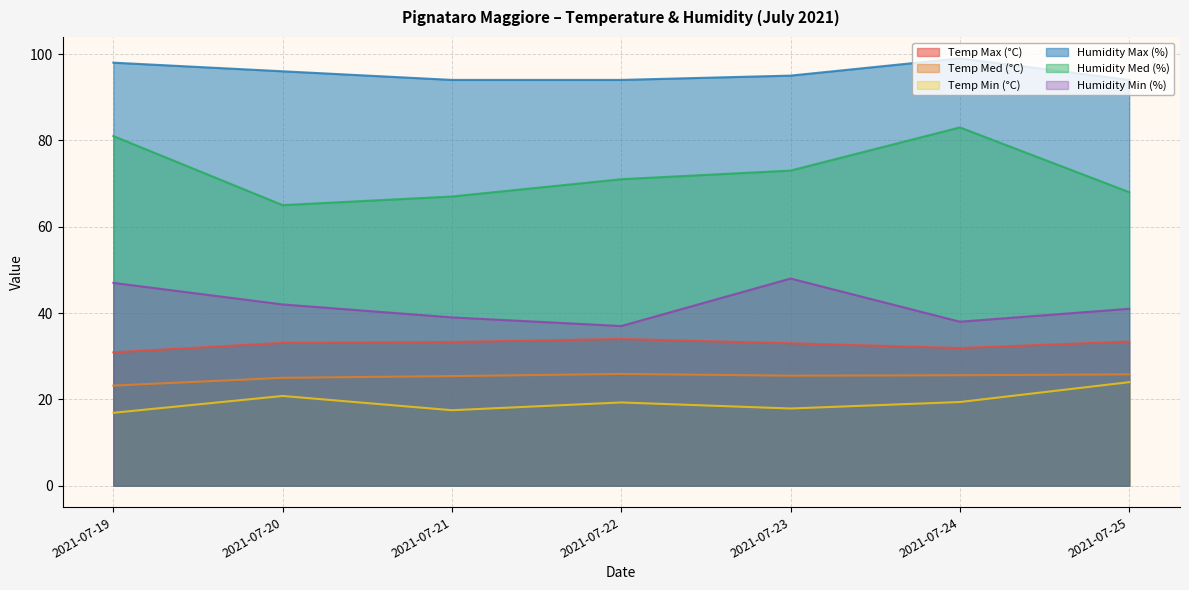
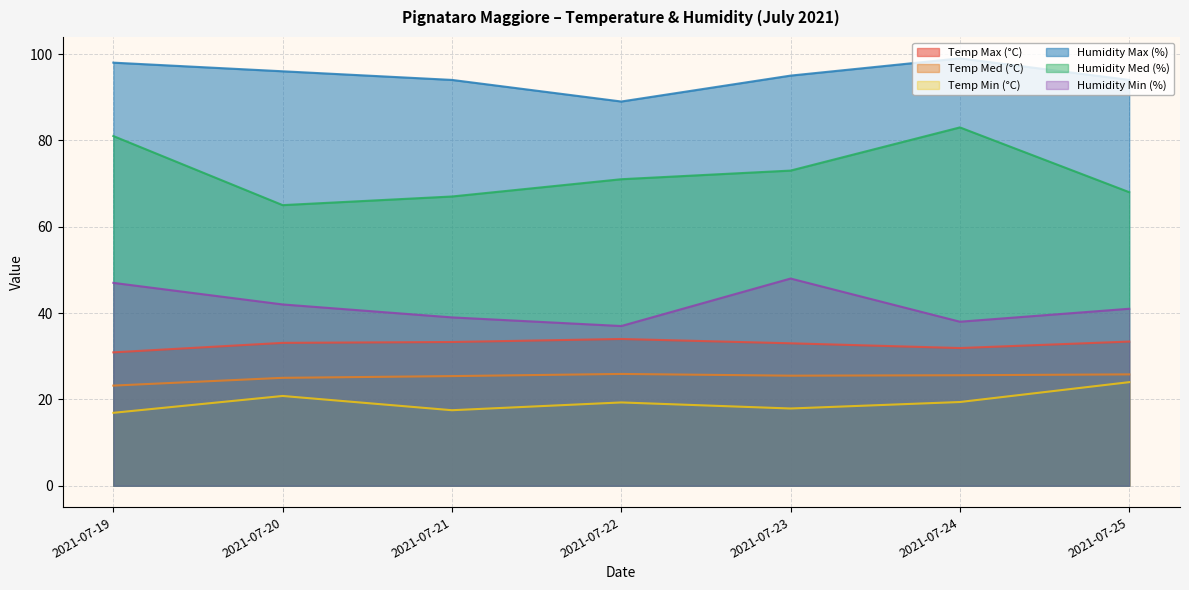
Humidity Max (%), 2021-07-22: 94 -> 89
